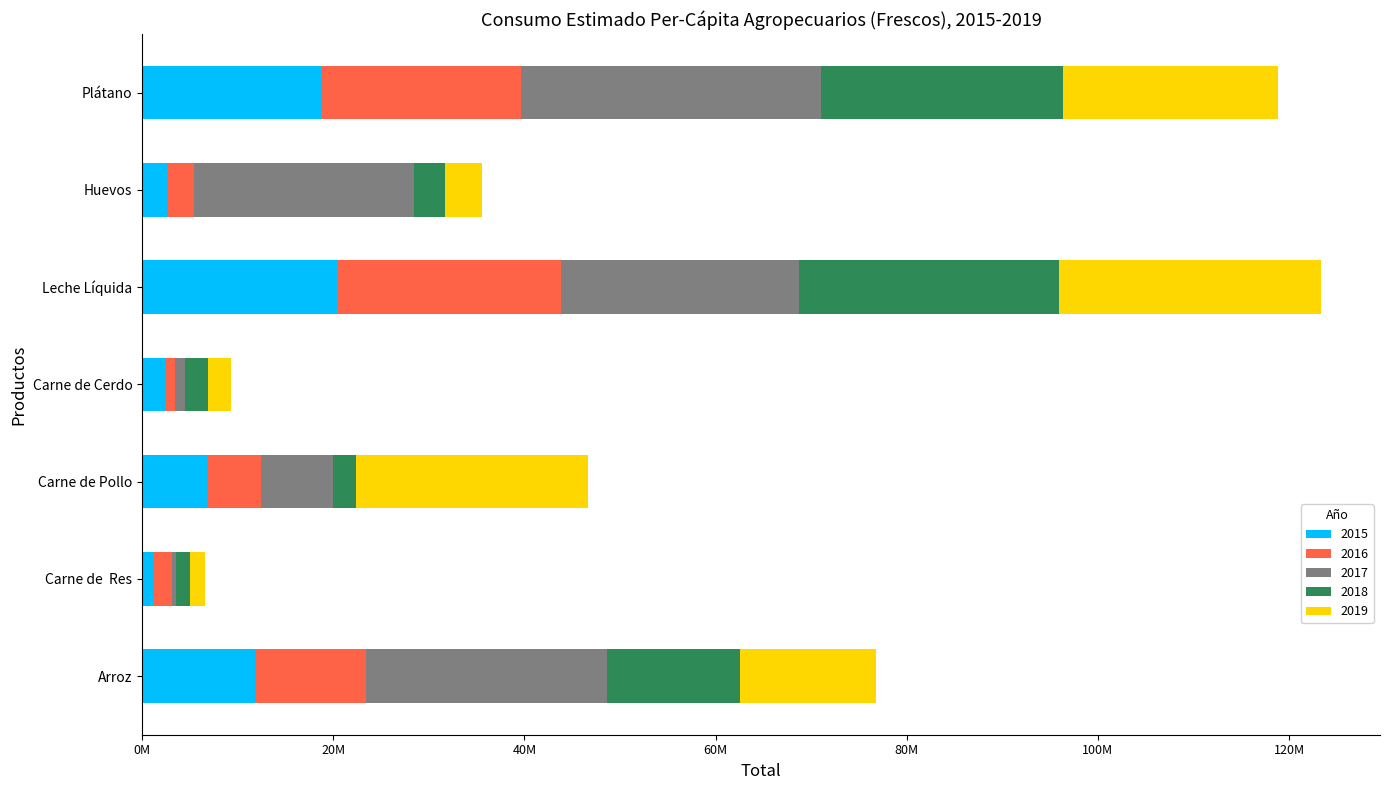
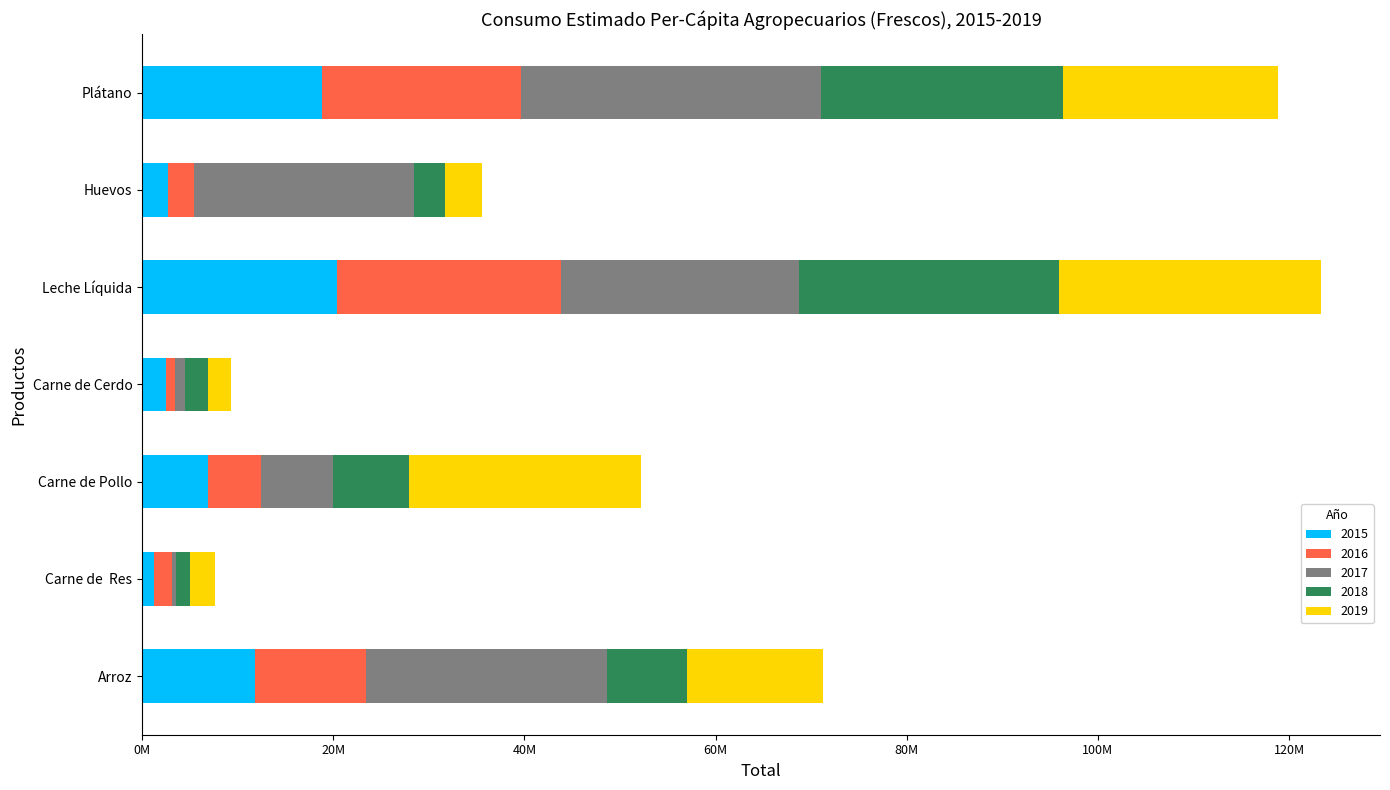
2018, Carne de Pollo: 2000000 -> 8000000
2019, Carne de Res: 2000000 -> 3000000
2018, Arroz: 14000000 -> 8000000
